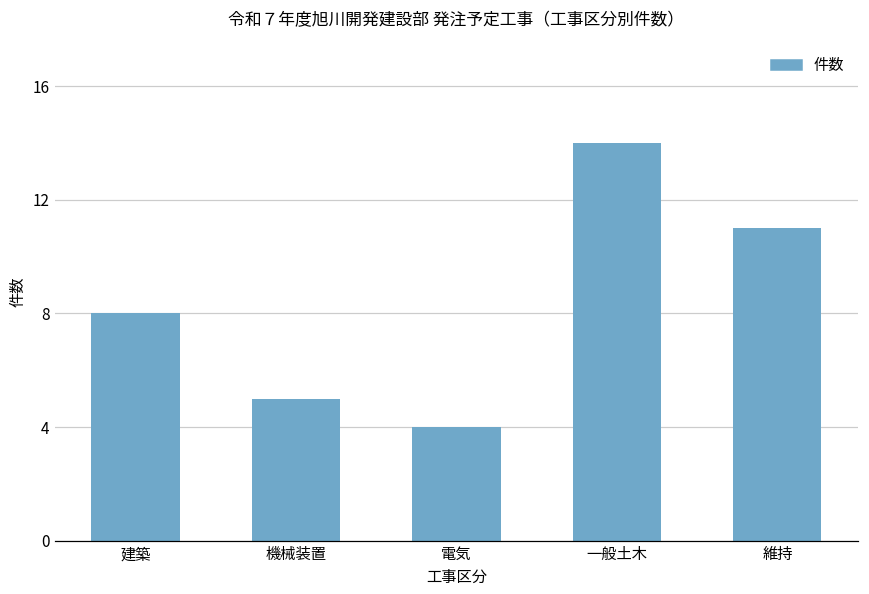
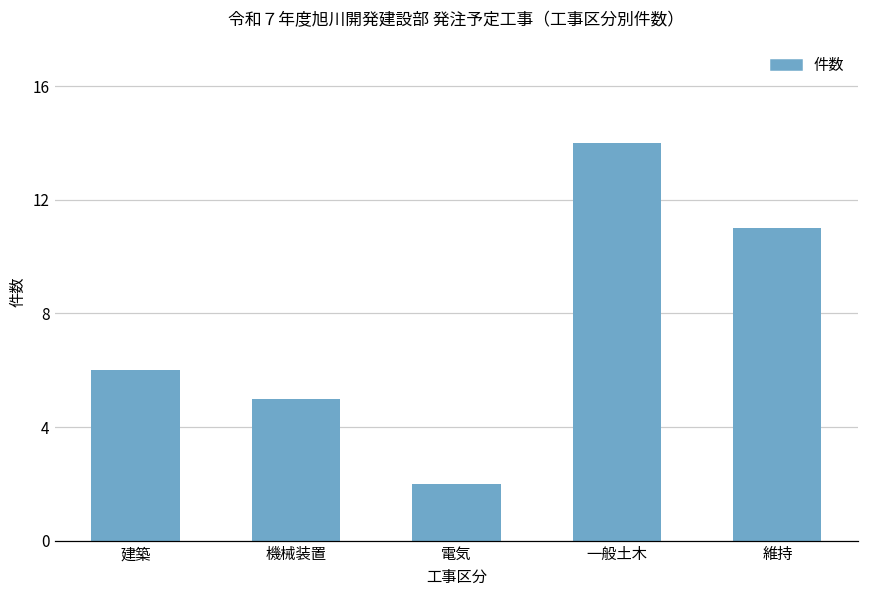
建築: 8 -> 6
電気: 4 -> 2
